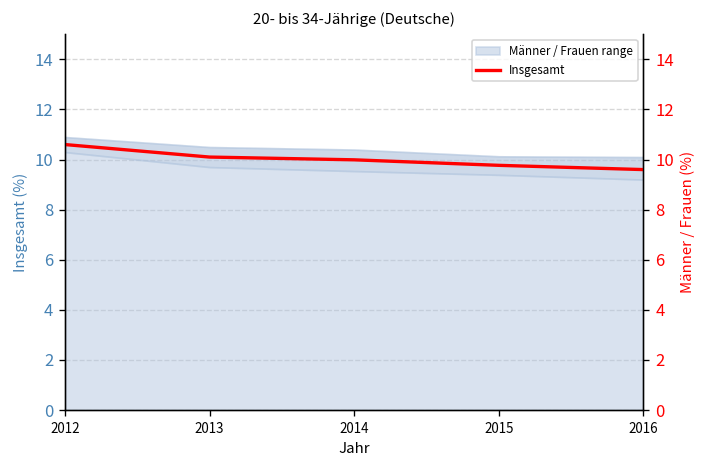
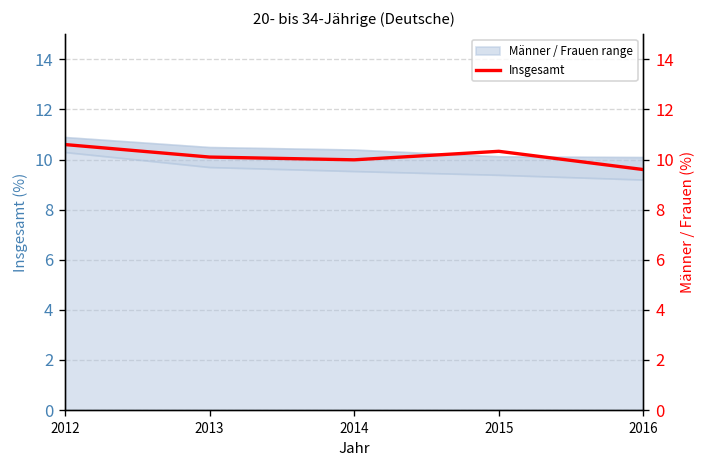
Insgesamt, 2015: 9.8 -> 10.3
